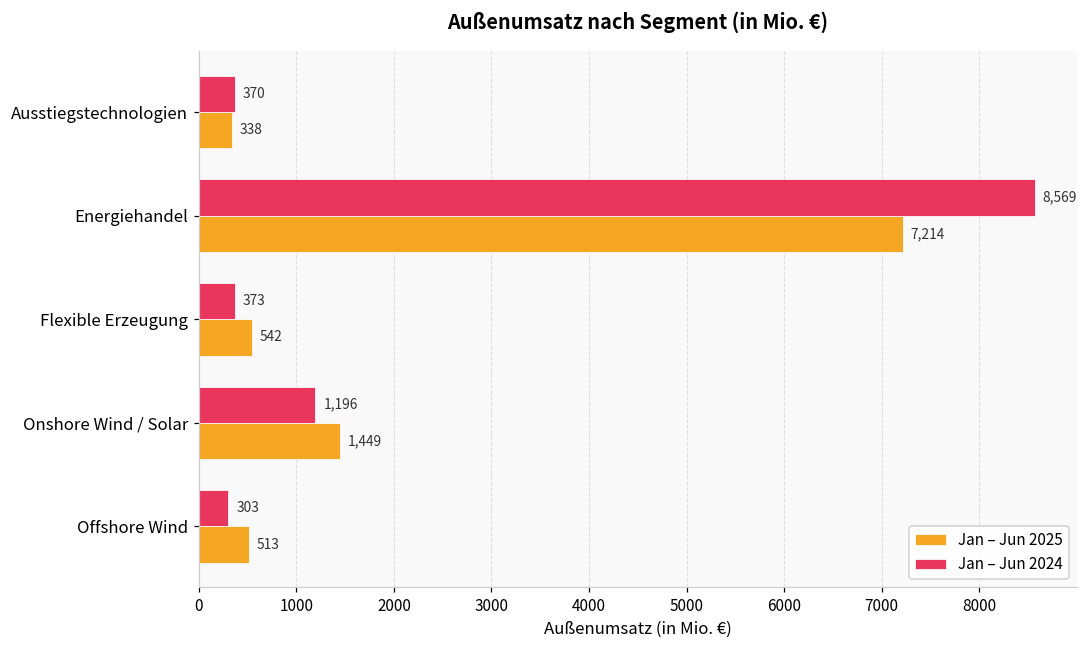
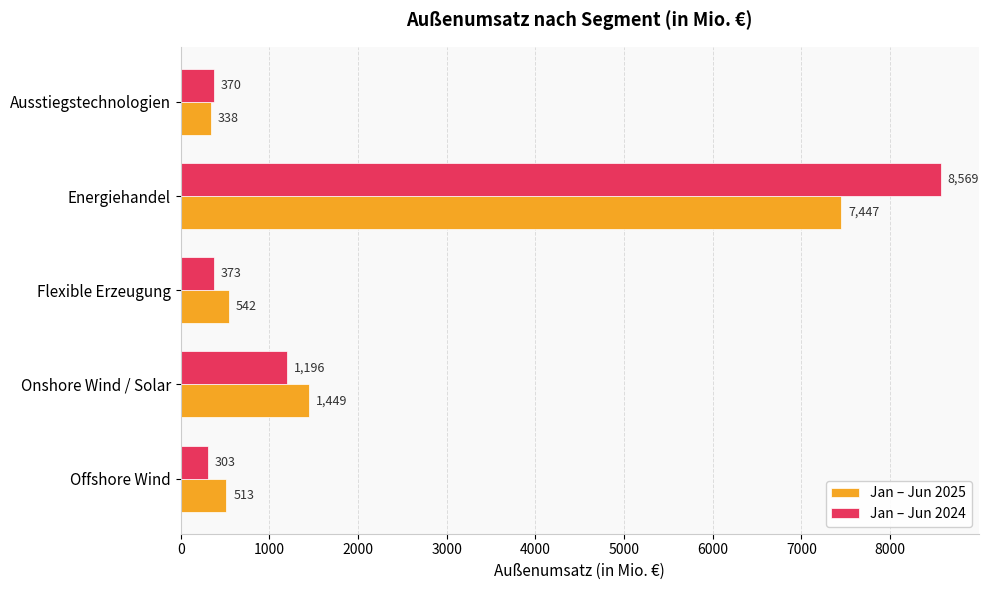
Jan – Jun 2025, Energiehandel: 7,214 -> 7,447
